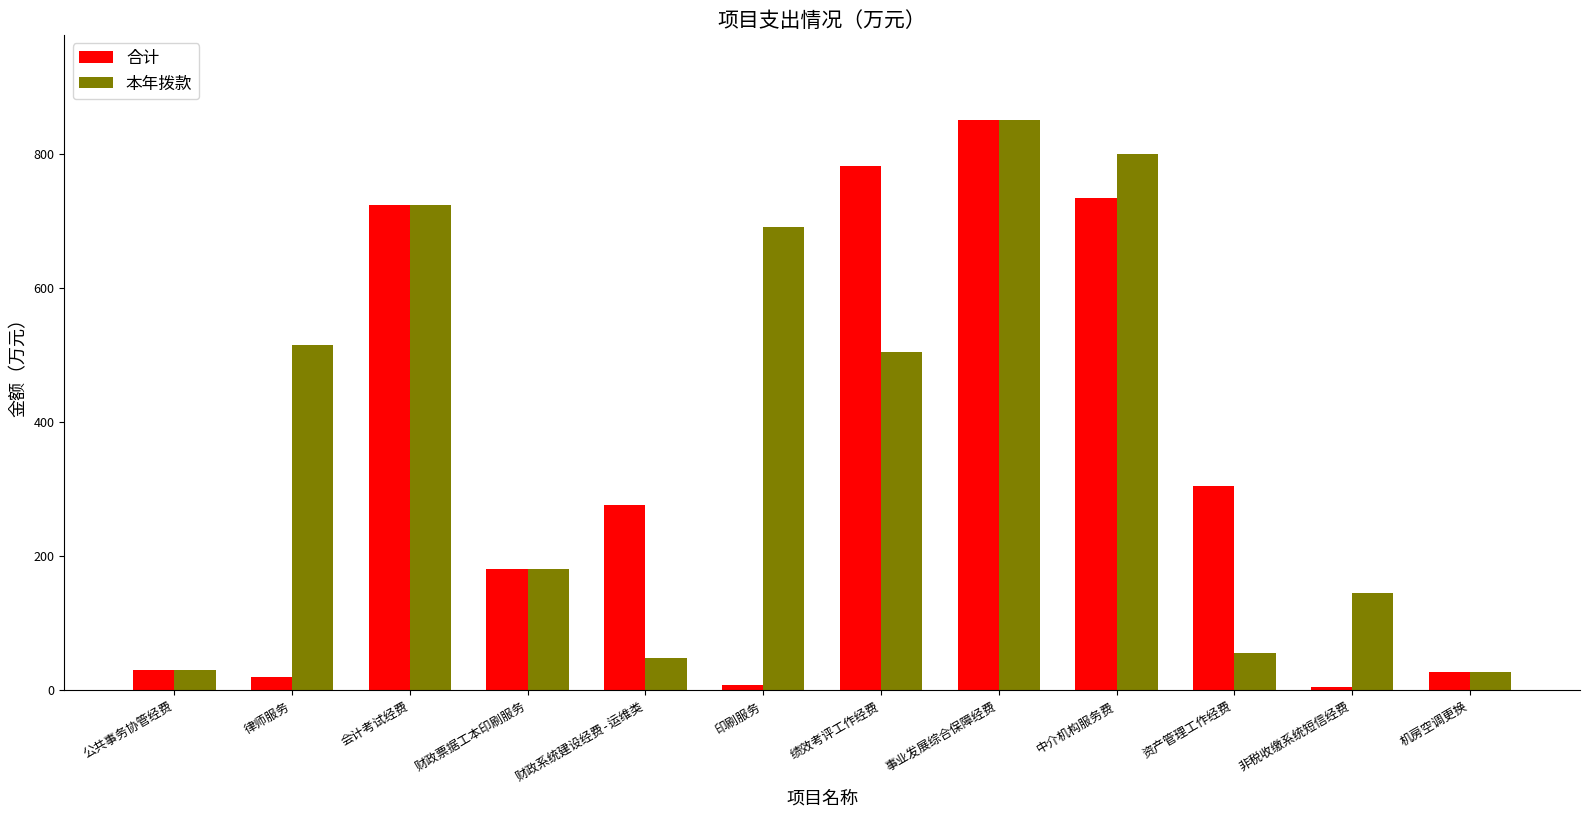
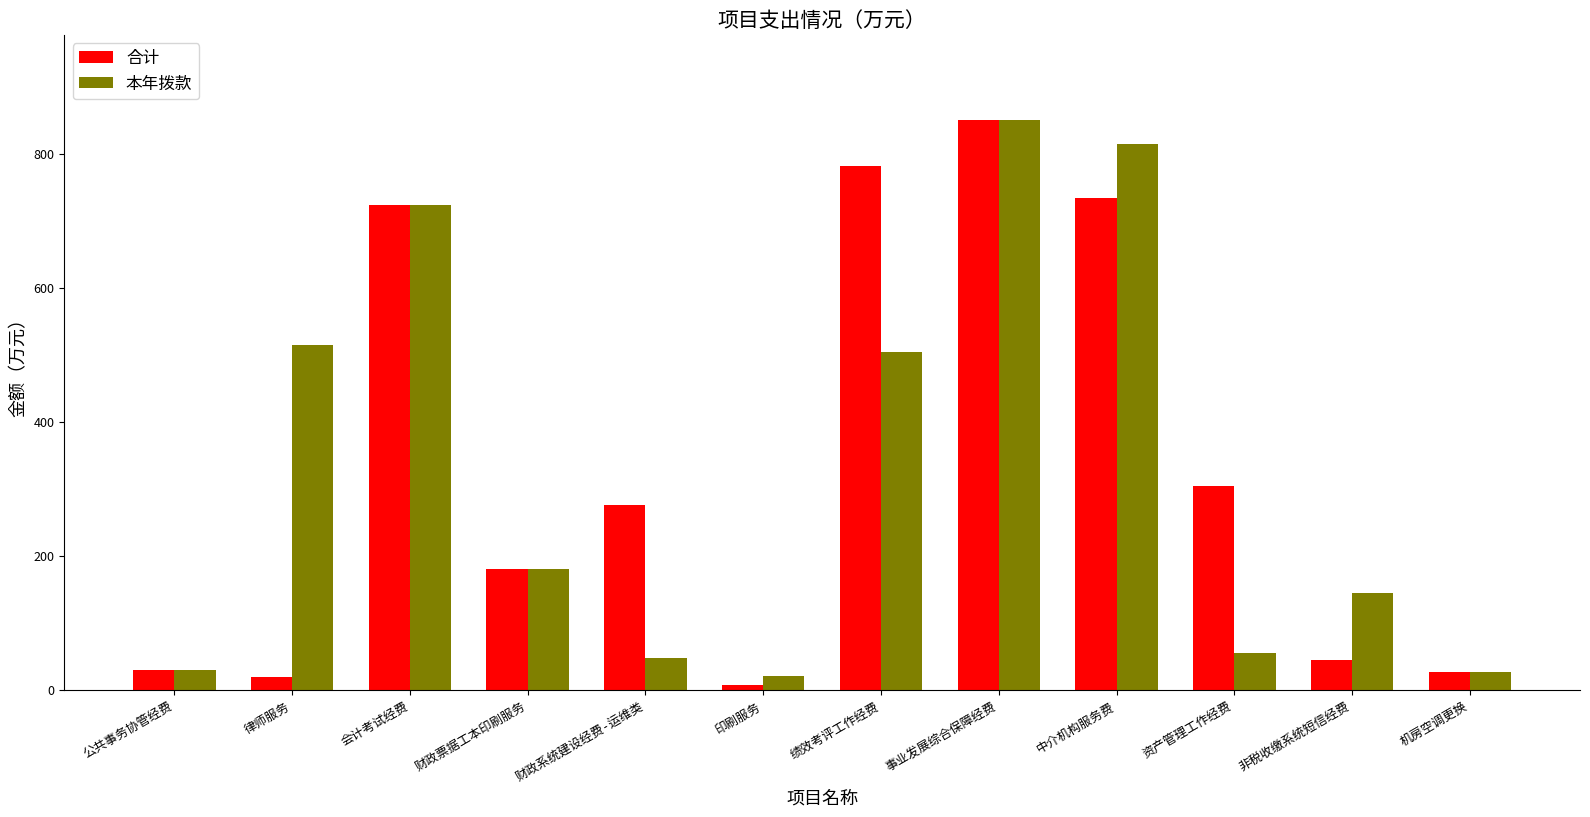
本年拨款, 印刷服务: 690 -> 20
本年拨款, 中介机构服务费: 800 -> 810
合计, 非税收缴系统短信经费: 0 -> 40
